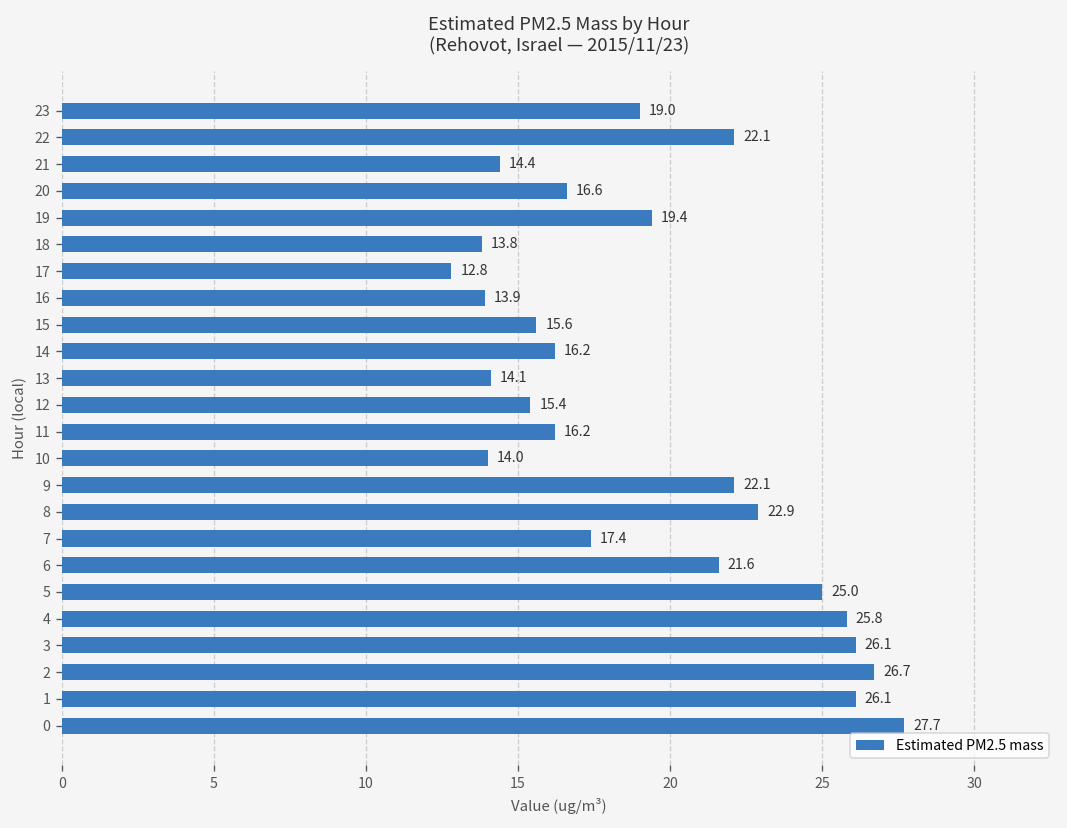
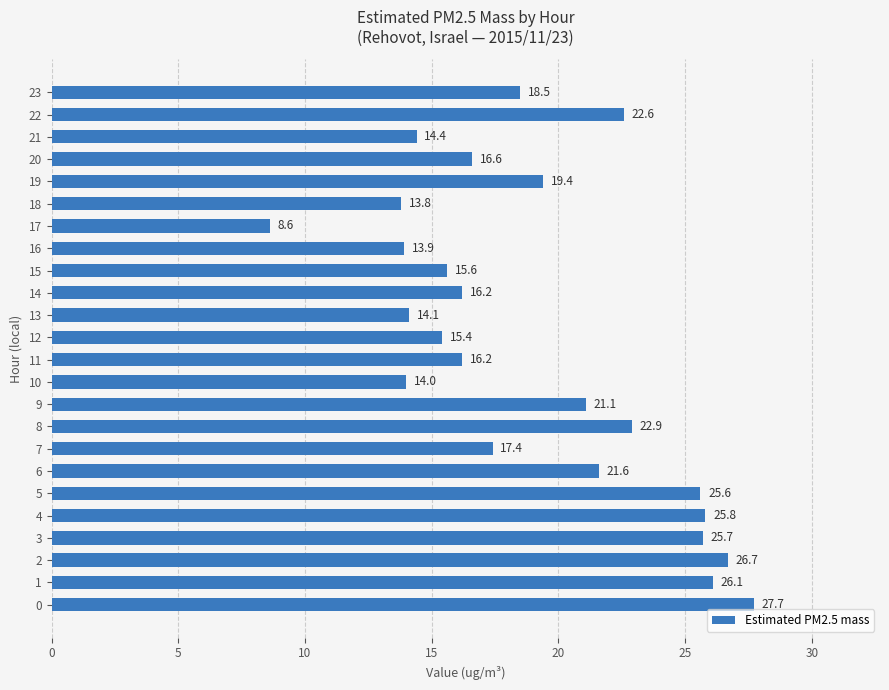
23: 19.0 -> 18.5
22: 22.1 -> 22.6
17: 12.8 -> 8.6
9: 22.1 -> 21.1
5: 25.0 -> 25.6
3: 26.1 -> 25.7
